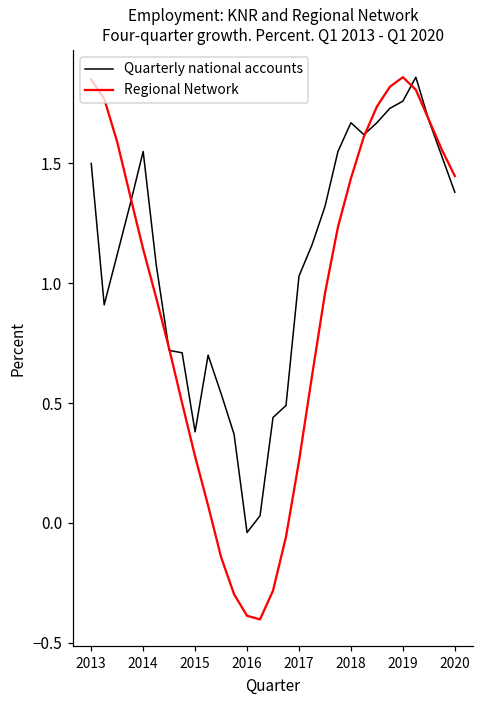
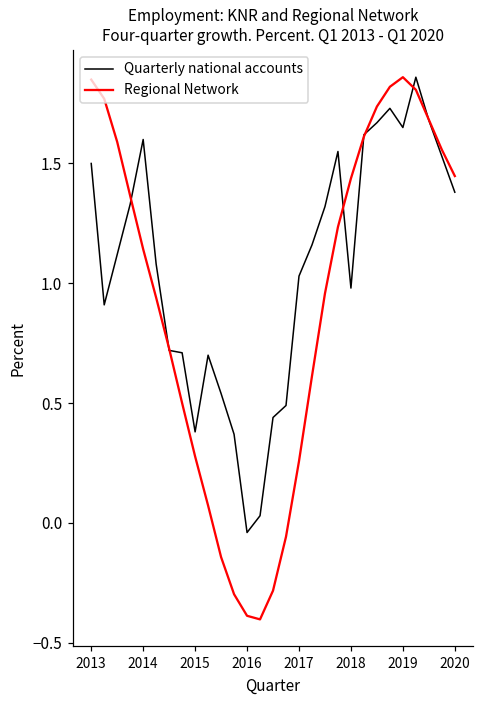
Quarterly national accounts, 2014: 1.55 -> 1.60
Quarterly national accounts, 2018: 1.67 -> 0.98
Quarterly national accounts, 2019: 1.76 -> 1.65
